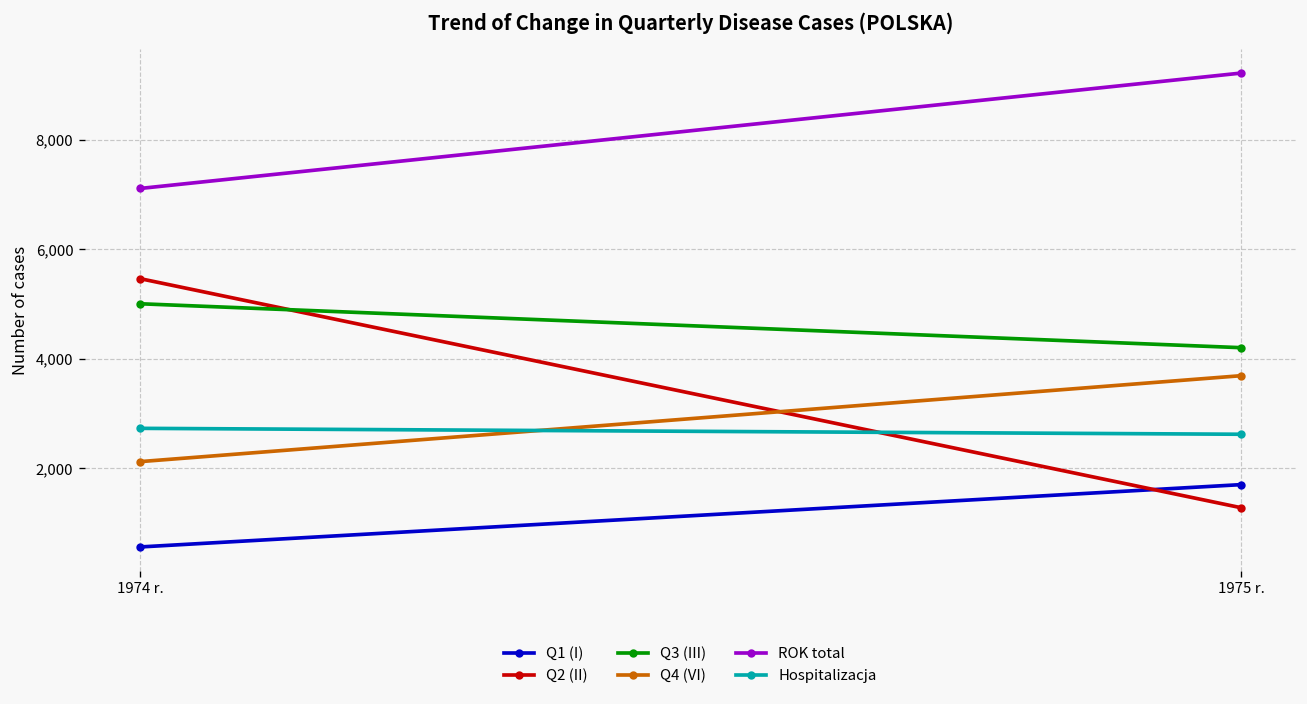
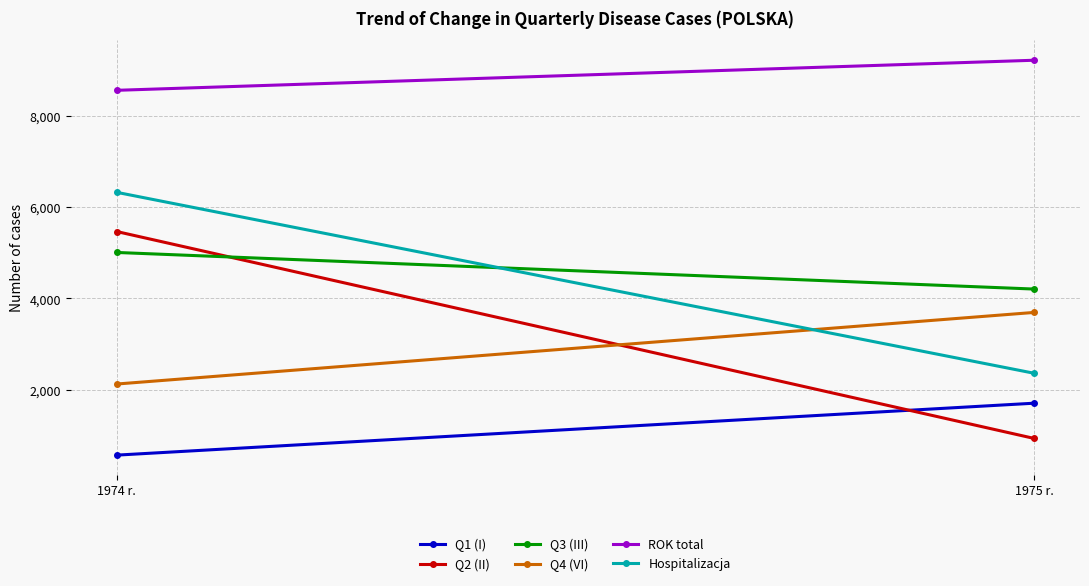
ROK total, 1974 r.: 7,100 -> 8,600
Hospitalizacja, 1974 r.: 2,700 -> 6,300
Q2 (II), 1975 r.: 1,300 -> 900
Hospitalizacja, 1975 r.: 2,600 -> 2,400
